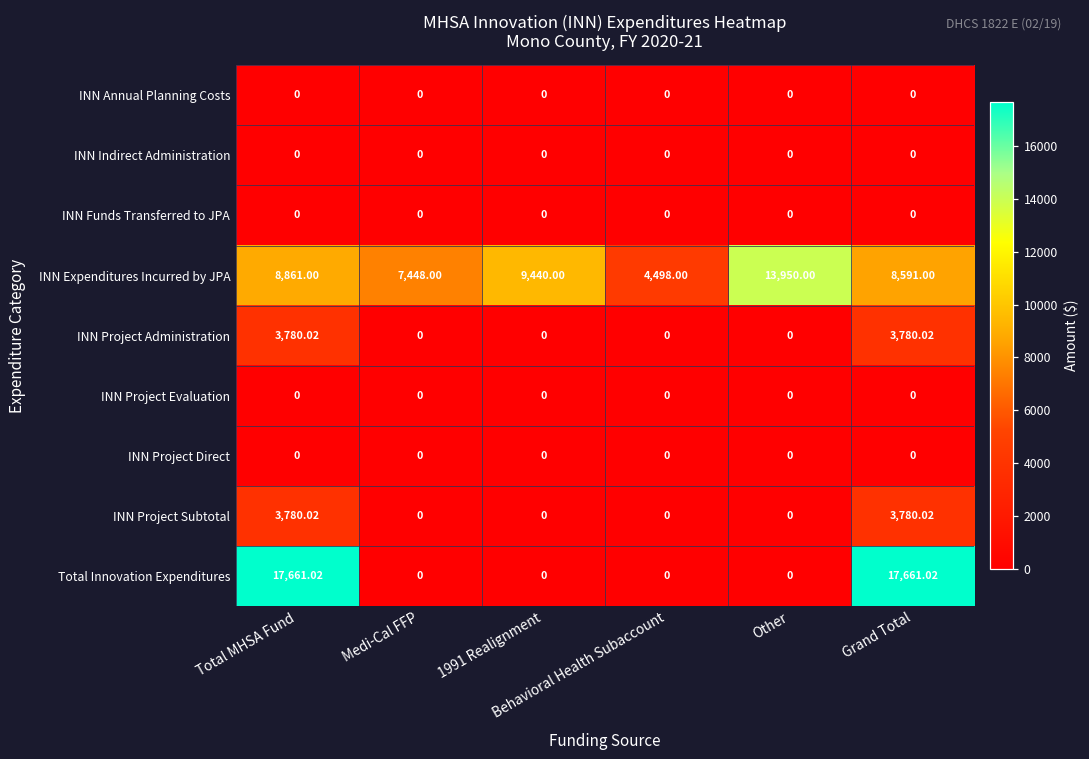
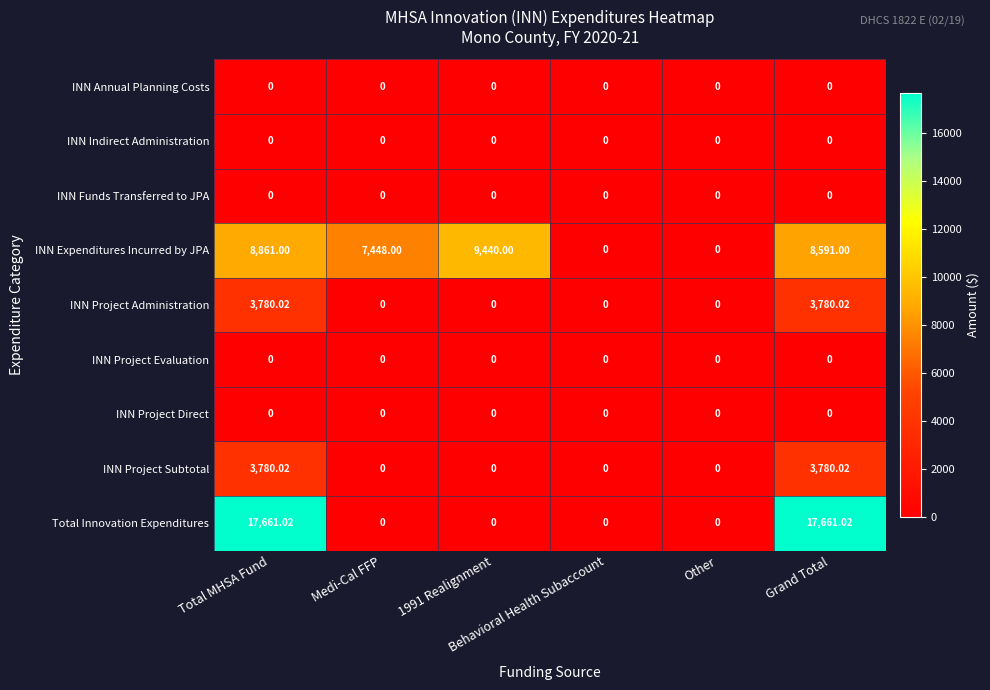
INN Expenditures Incurred by JPA, Behavioral Health Subaccount: 4,498.00 -> 0
INN Expenditures Incurred by JPA, Other: 13,950.00 -> 0
